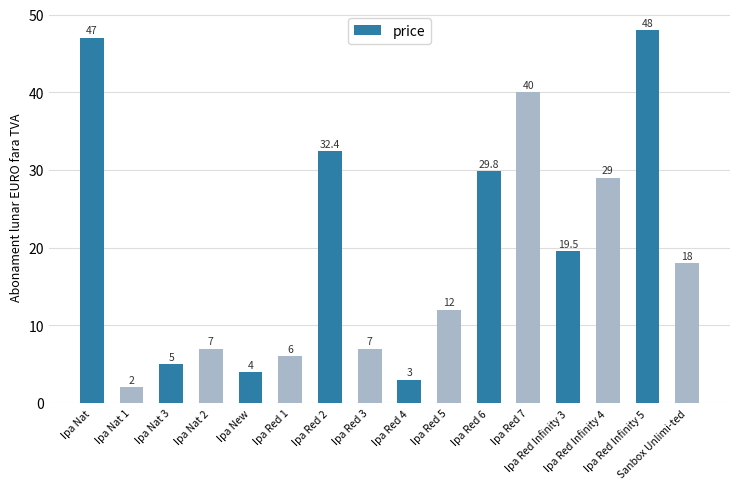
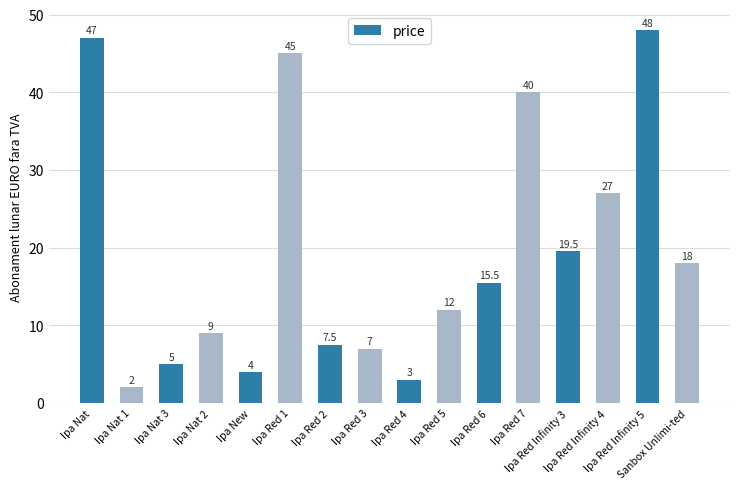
Ipa Nat 2: 7 -> 9
Ipa Red 1: 6 -> 45
Ipa Red 2: 32.4 -> 7.5
Ipa Red 6: 29.8 -> 15.5
Ipa Red Infinity 4: 29 -> 27
